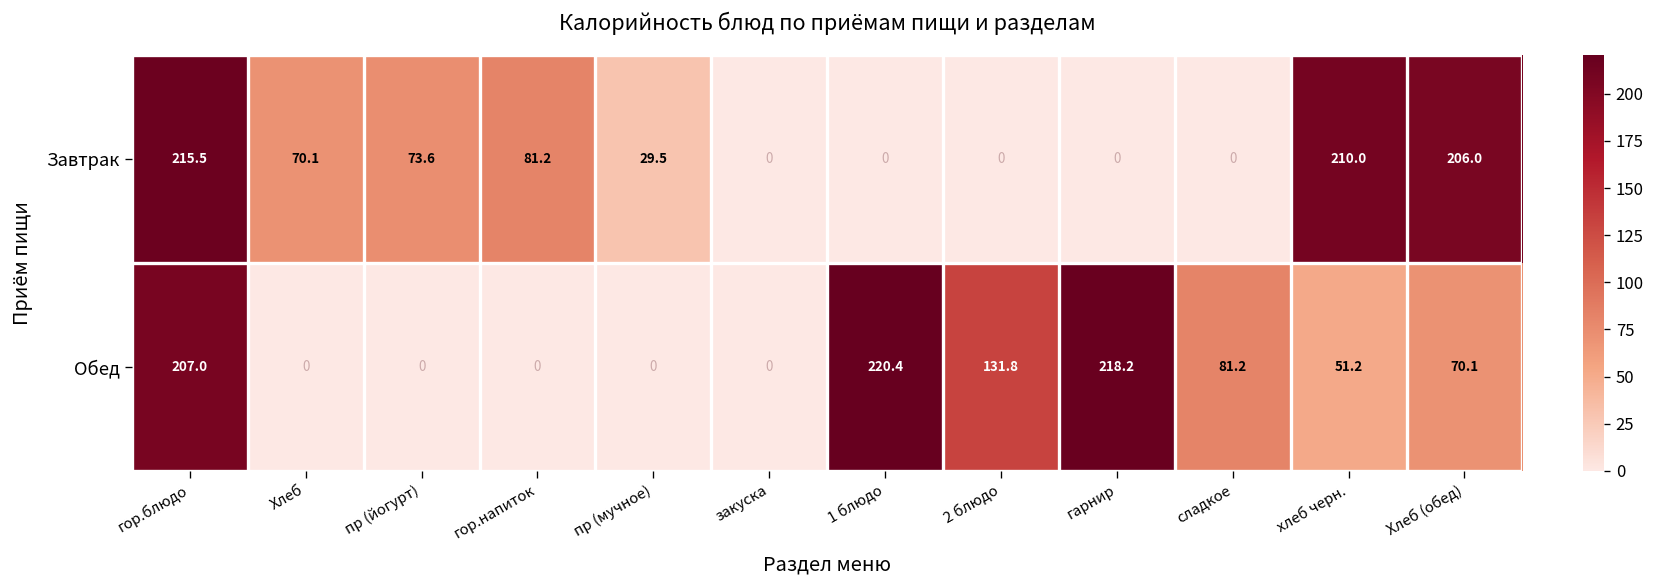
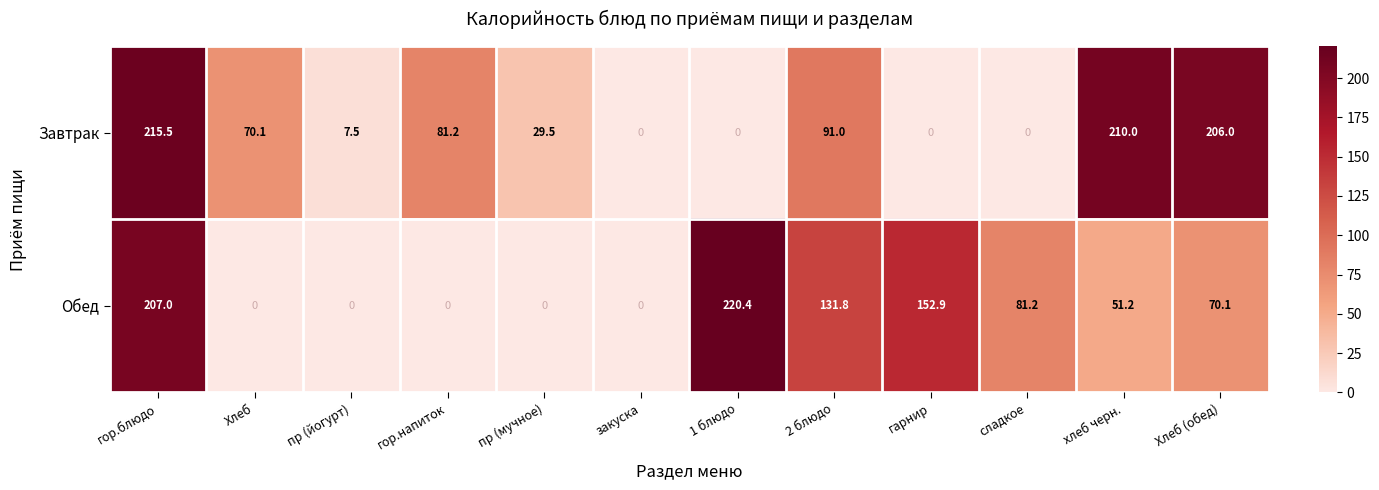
Завтрак, пр (йогурт): 73.6 -> 7.5
Завтрак, 2 блюдо: 0 -> 91.0
Обед, гарнир: 218.2 -> 152.9
